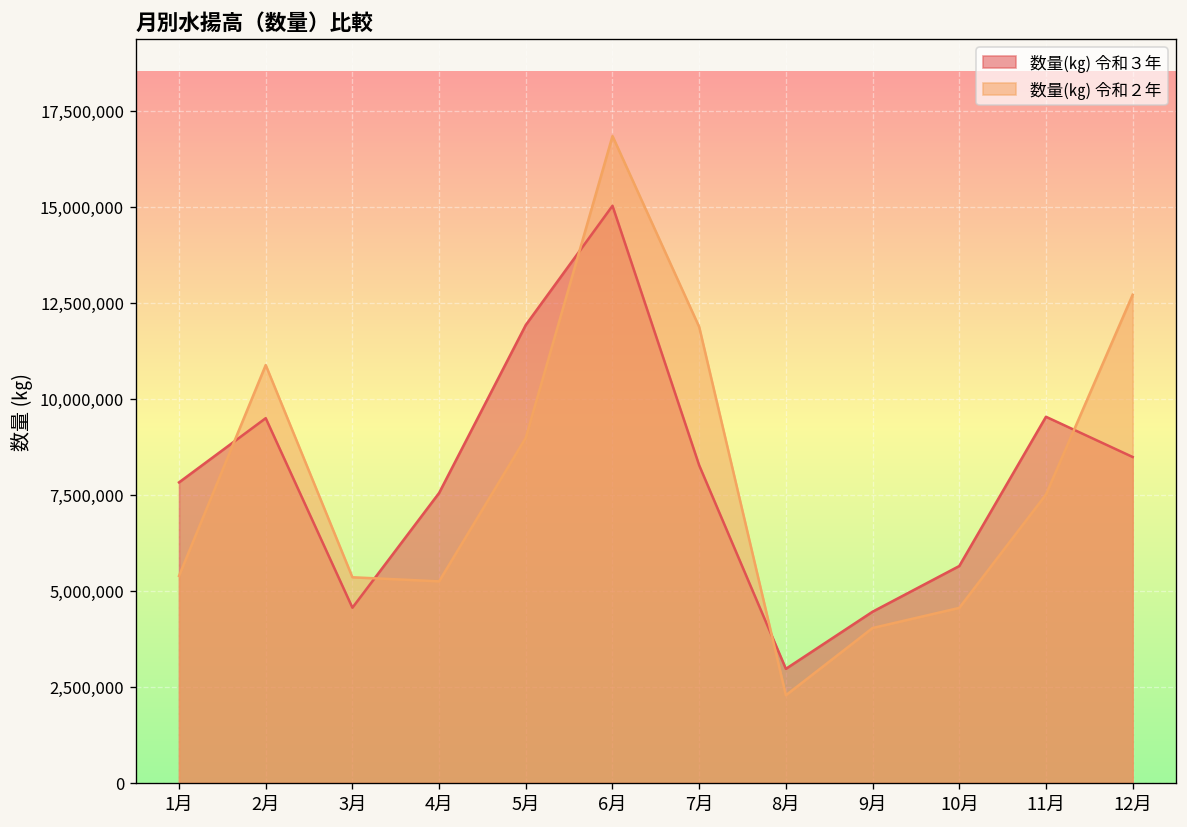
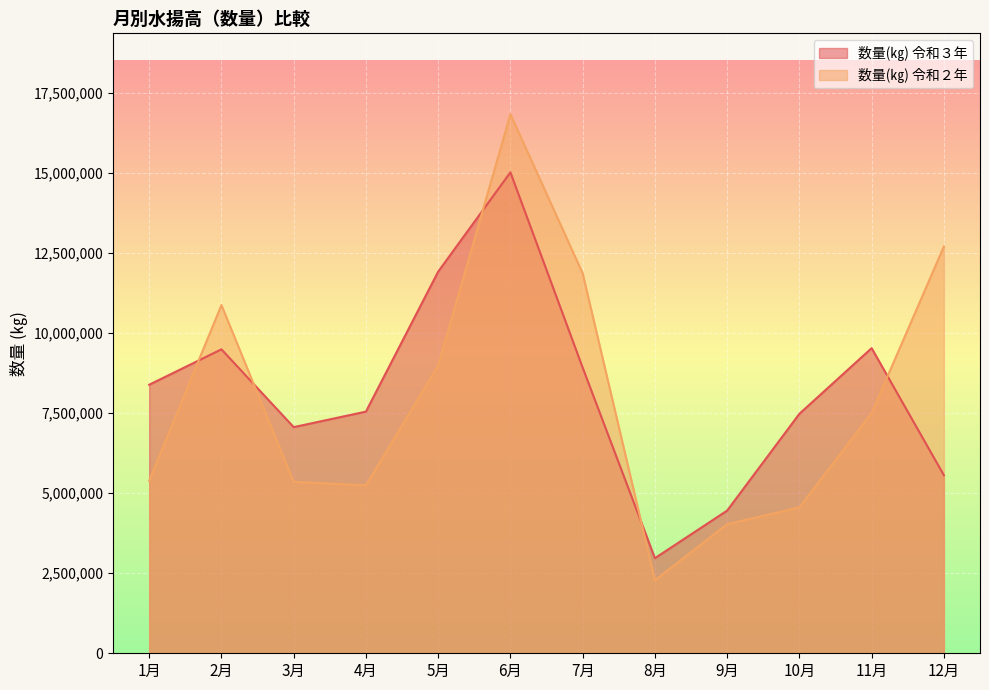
数量(㎏) 令和３年, 1月: 7,800,000 -> 8,400,000
数量(㎏) 令和３年, 3月: 4,600,000 -> 7,100,000
数量(㎏) 令和３年, 7月: 8,300,000 -> 8,900,000
数量(㎏) 令和３年, 10月: 5,600,000 -> 7,500,000
数量(㎏) 令和３年, 12月: 8,500,000 -> 5,600,000
